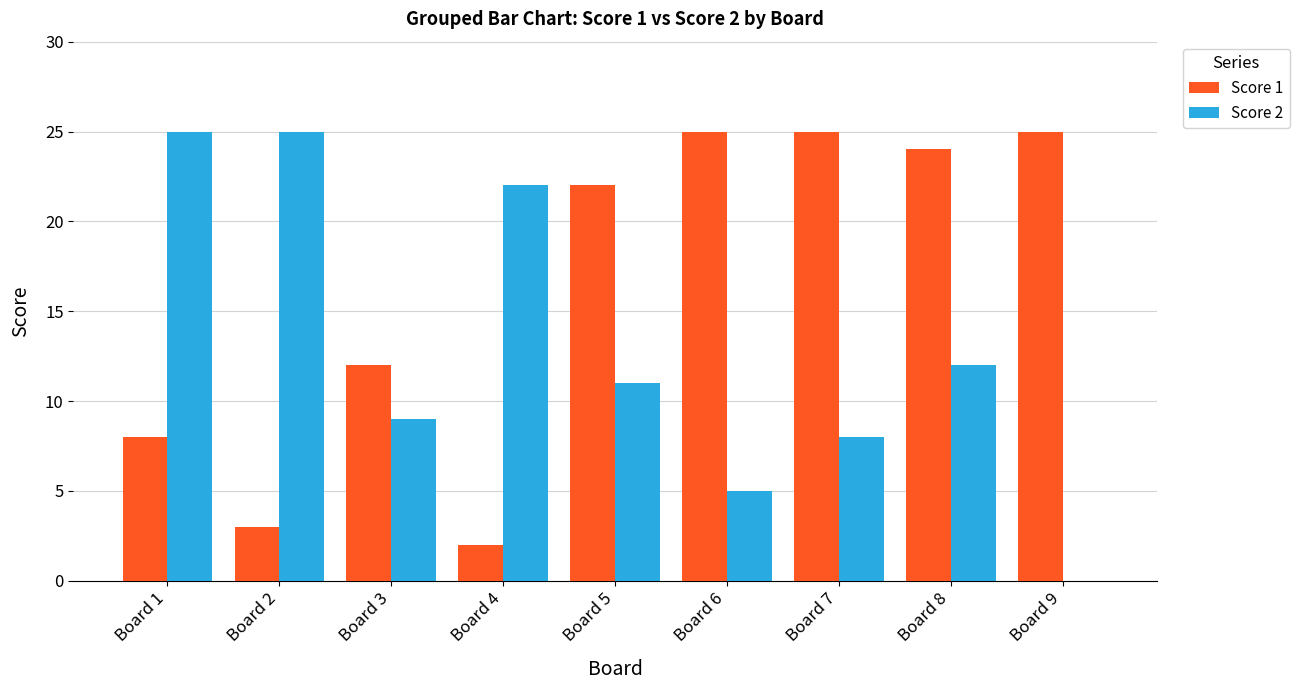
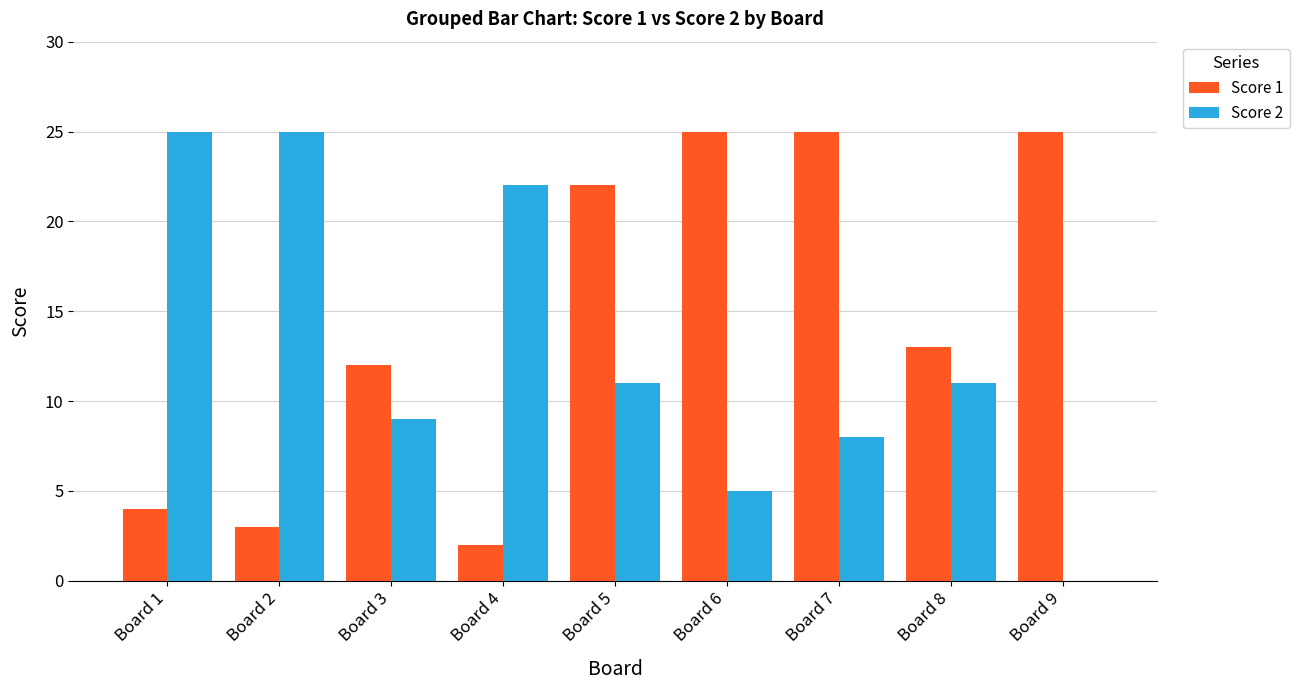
Score 1, Board 1: 8 -> 4
Score 1, Board 8: 24 -> 13
Score 2, Board 8: 12 -> 11
